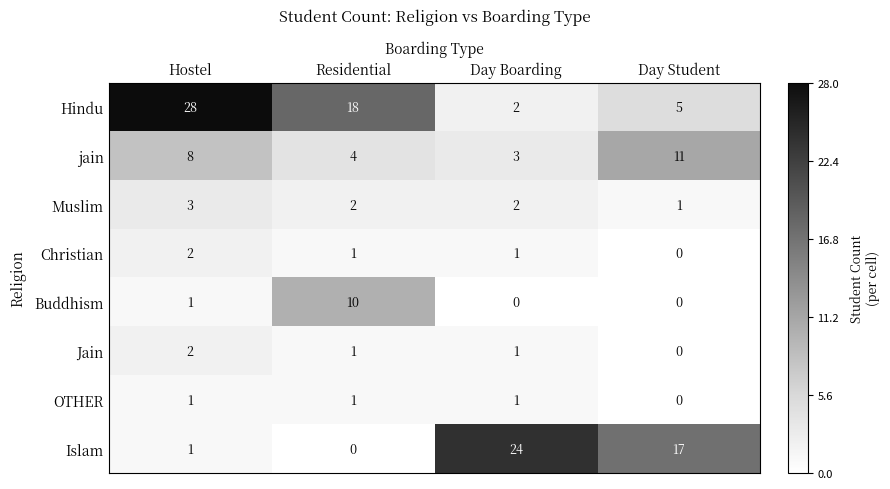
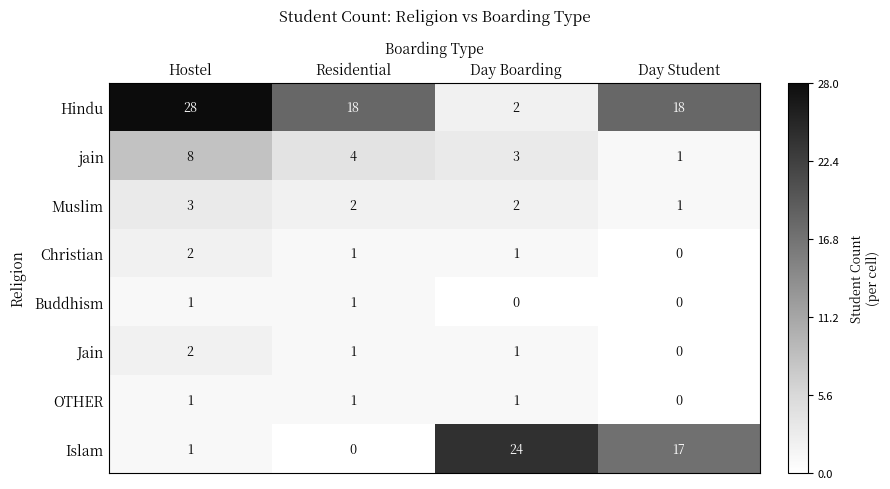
Hindu, Day Student: 5 -> 18
jain, Day Student: 11 -> 1
Buddhism, Residential: 10 -> 1
